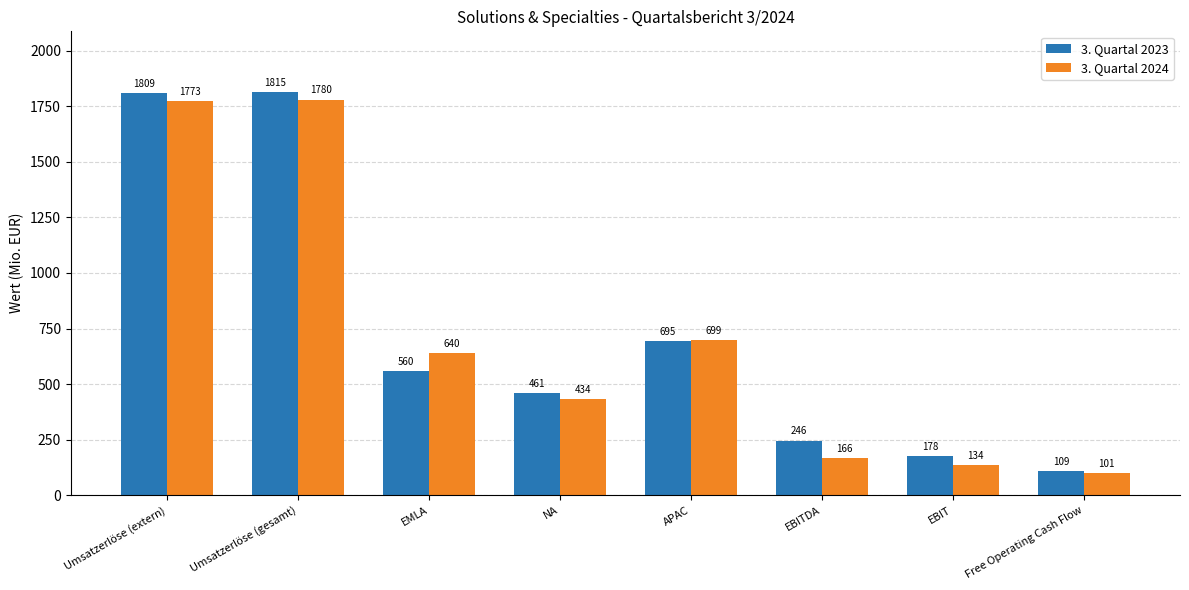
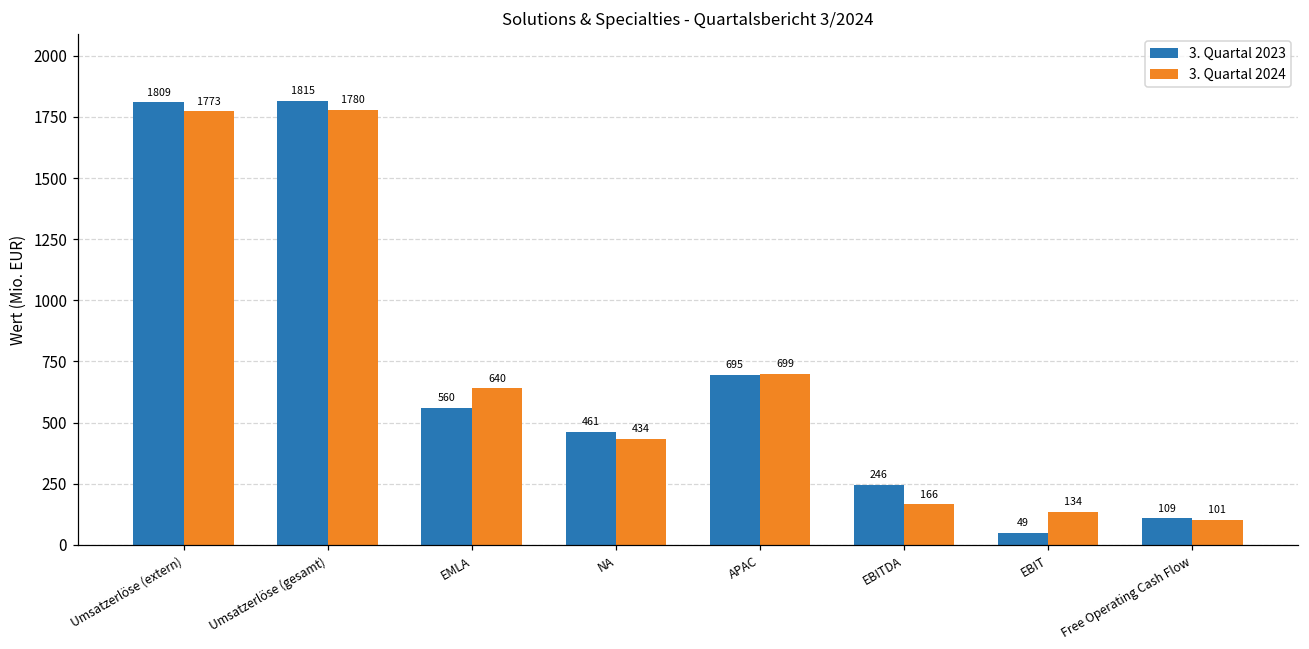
3. Quartal 2023, EBIT: 178 -> 49
